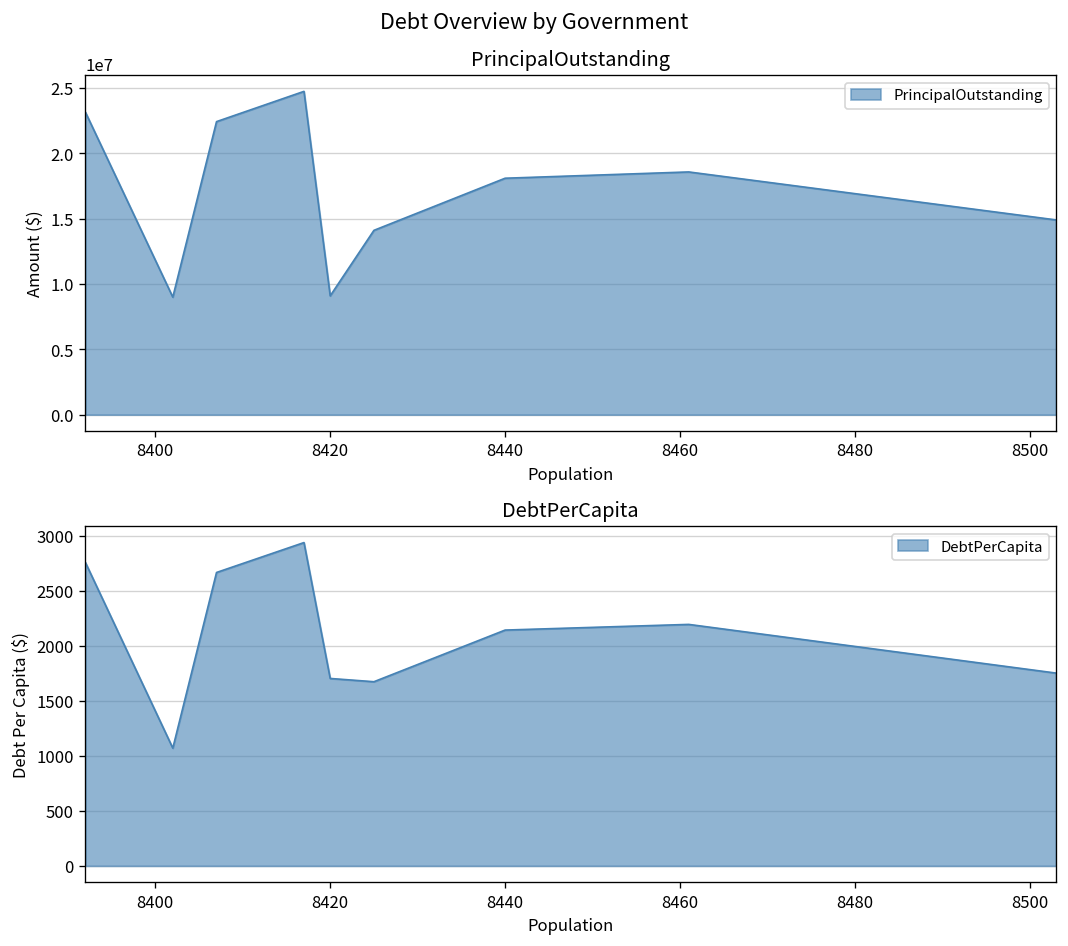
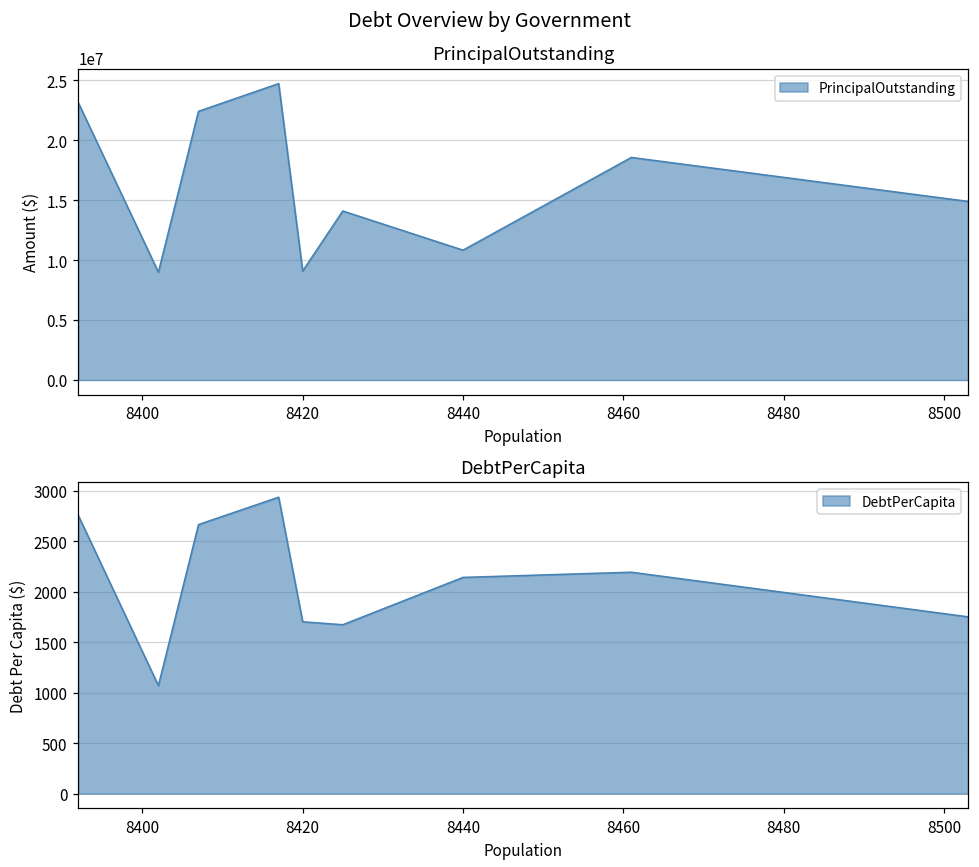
PrincipalOutstanding, 8440: 18100000 -> 10800000
